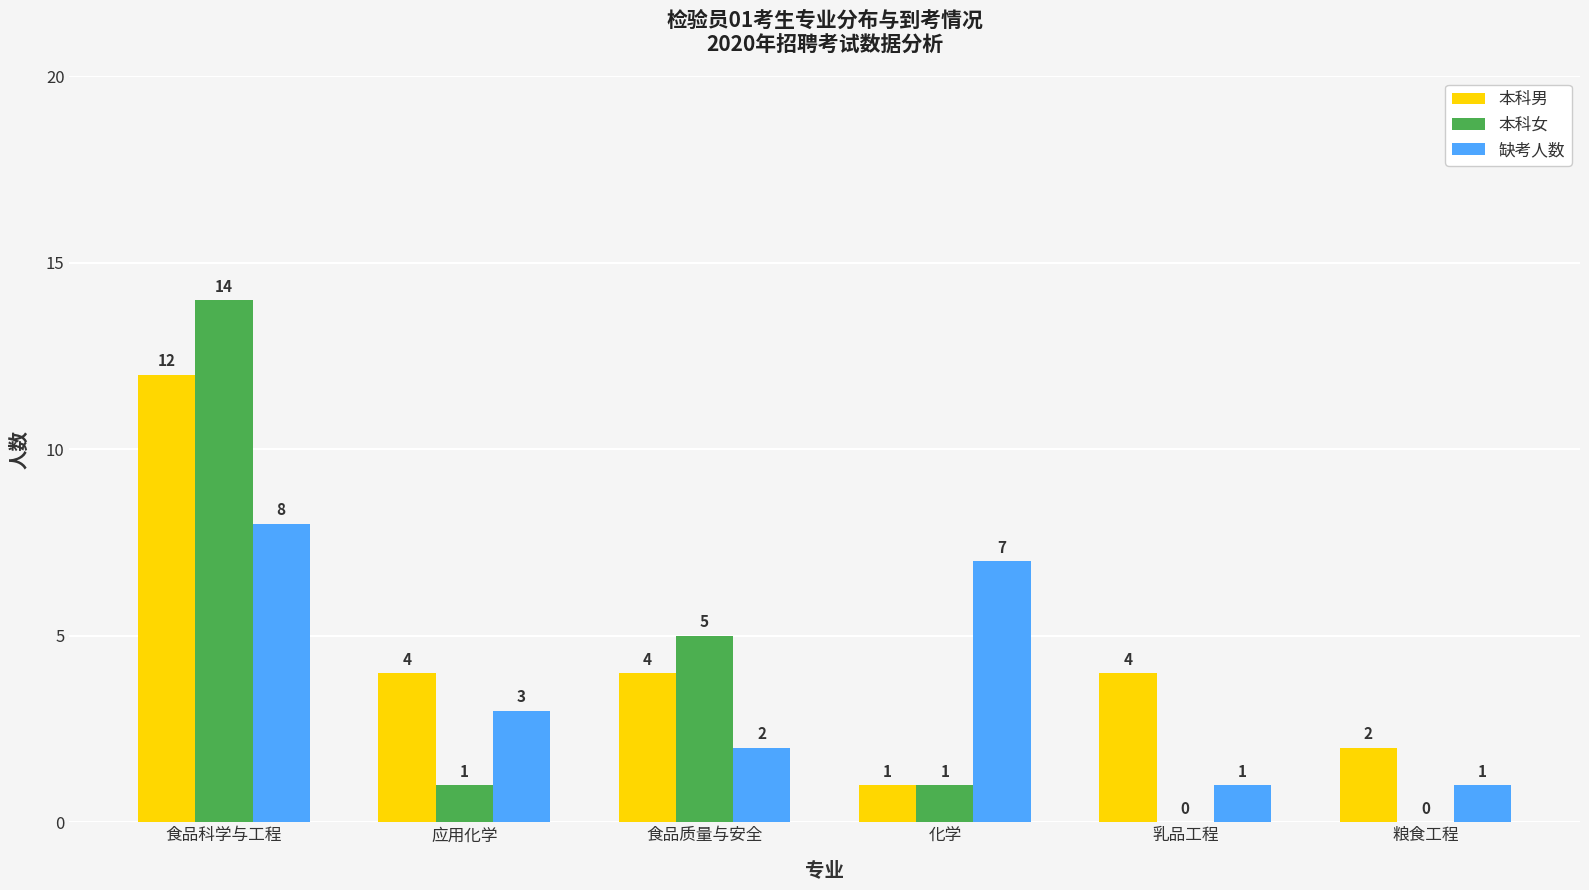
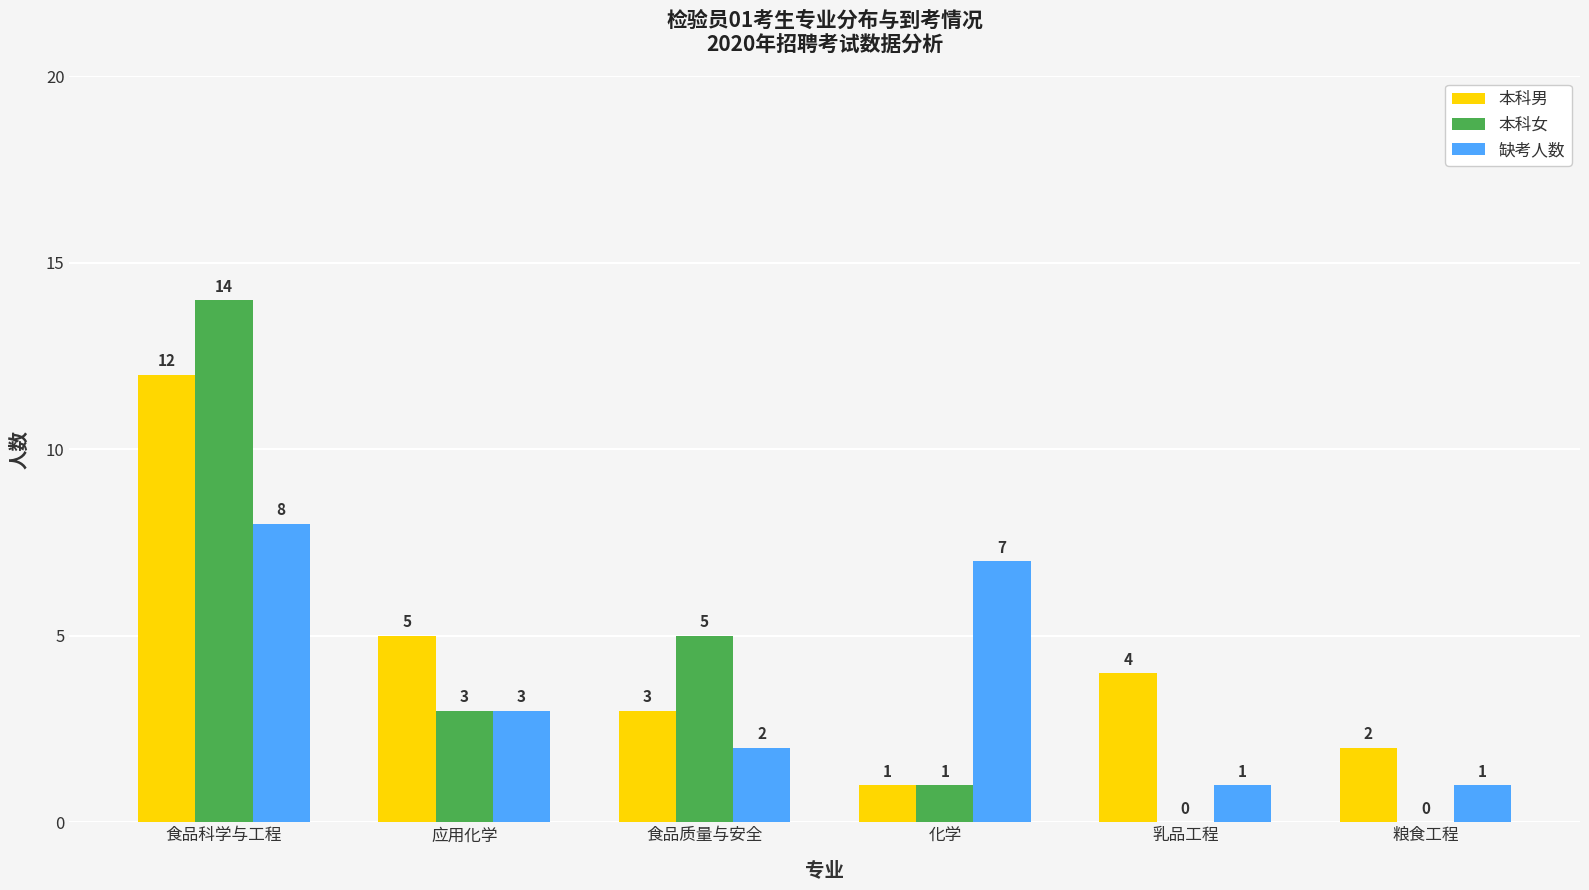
本科男, 应用化学: 4 -> 5
本科女, 应用化学: 1 -> 3
本科男, 食品质量与安全: 4 -> 3
